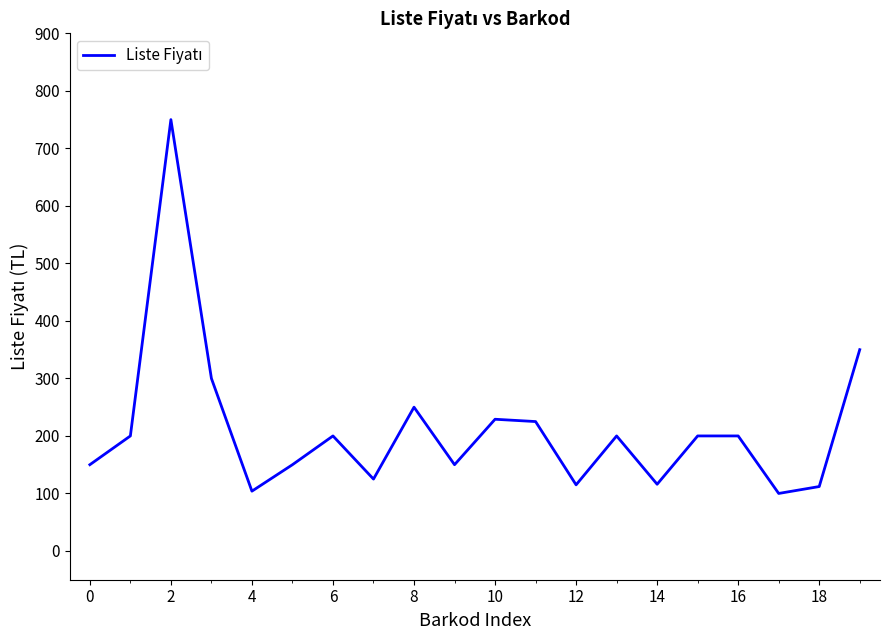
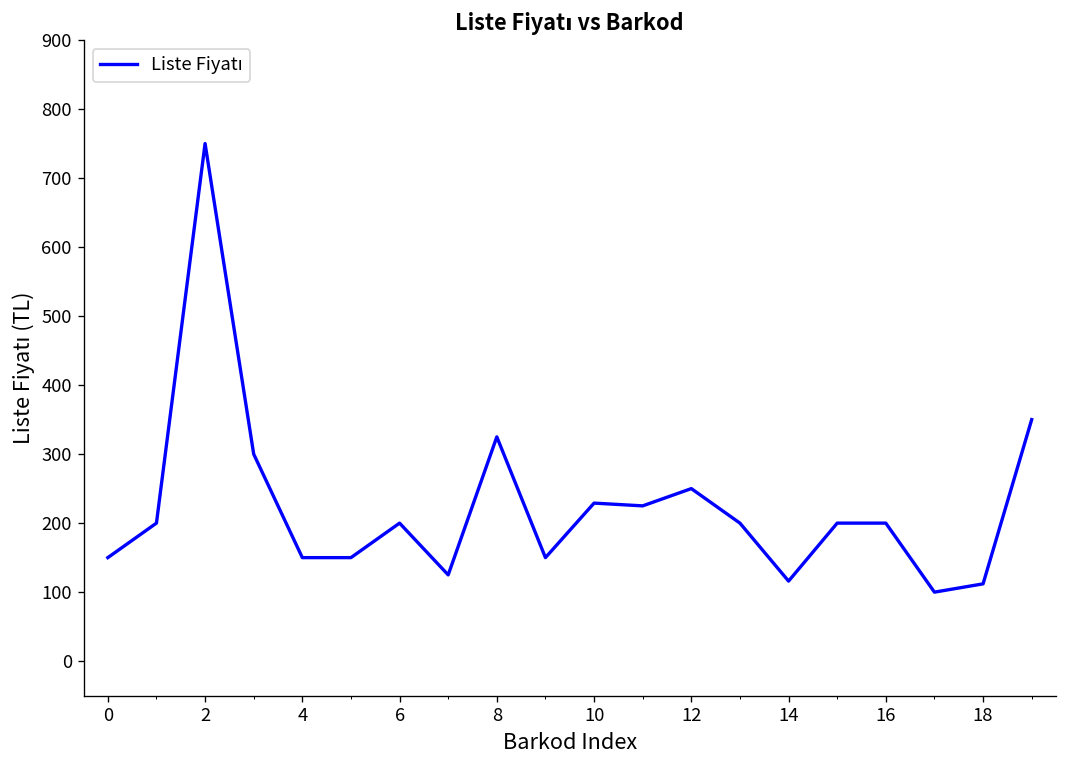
4: 100 -> 150
8: 250 -> 330
12: 120 -> 250
